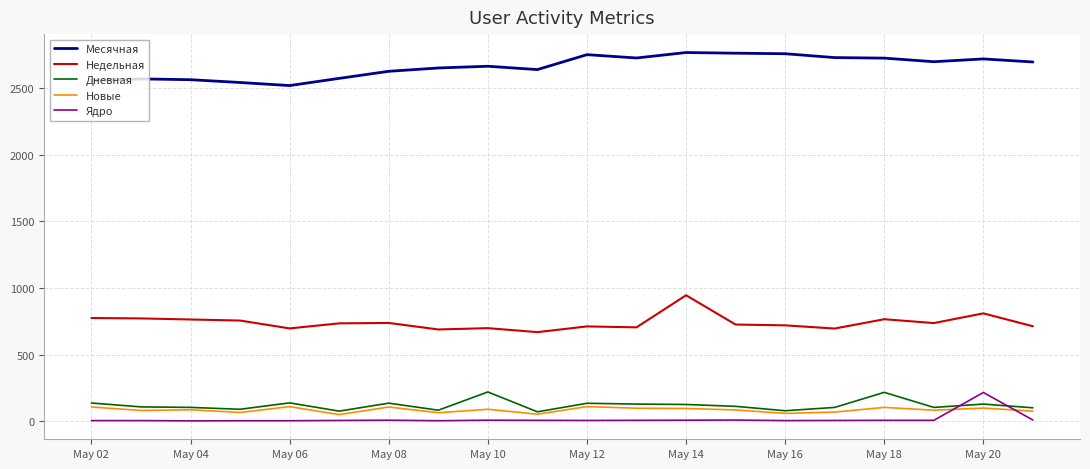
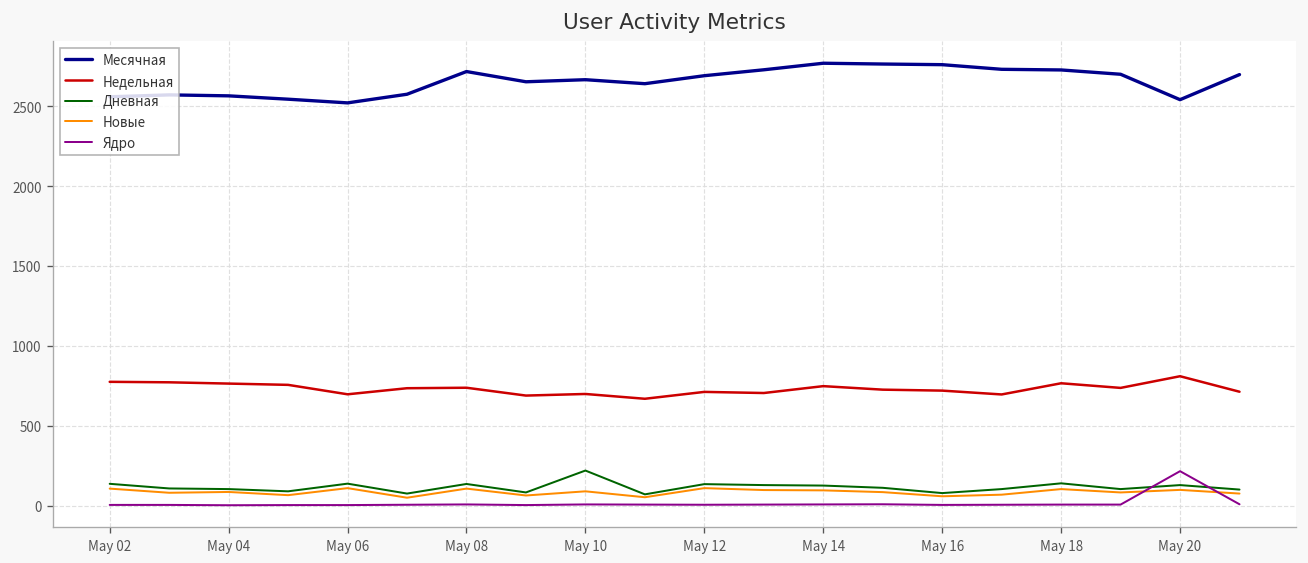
Месячная, May 08: 2630 -> 2720
Месячная, May 12: 2750 -> 2690
Недельная, May 14: 950 -> 750
Дневная, May 18: 220 -> 140
Месячная, May 20: 2720 -> 2540
